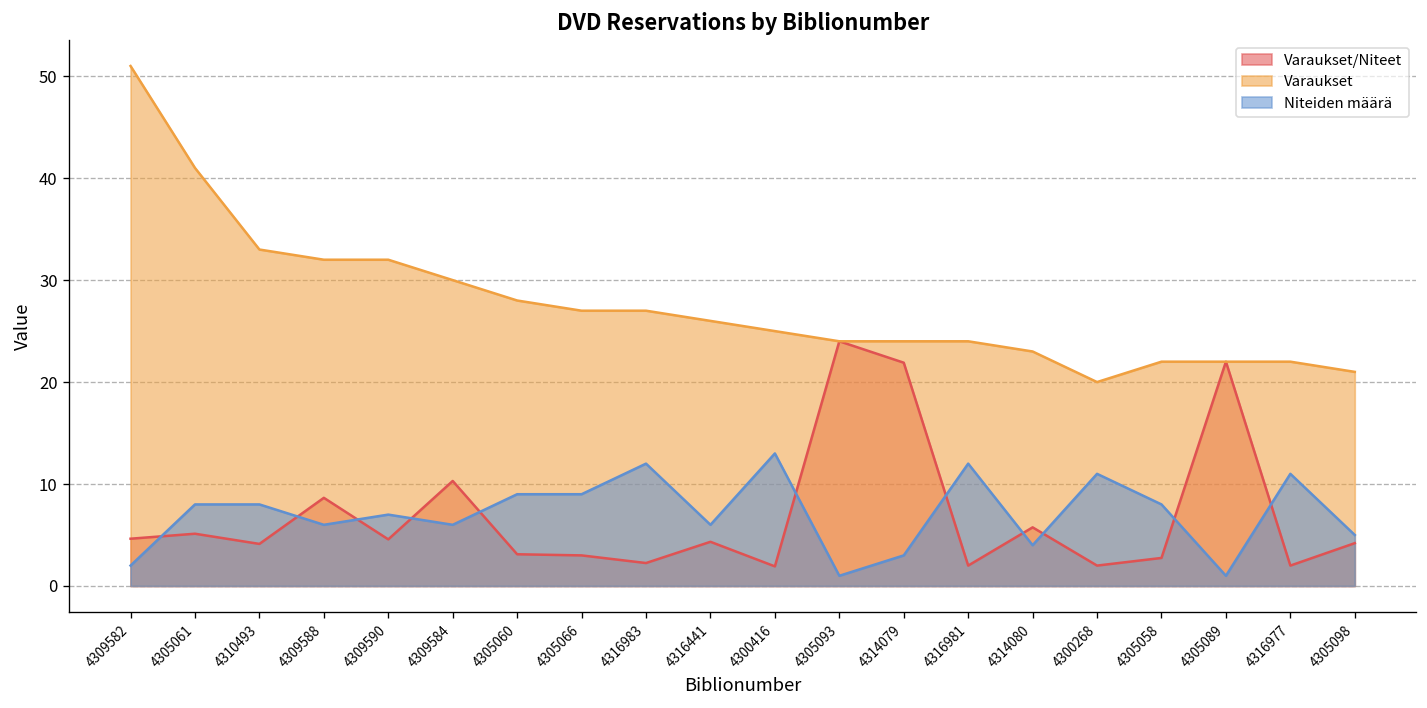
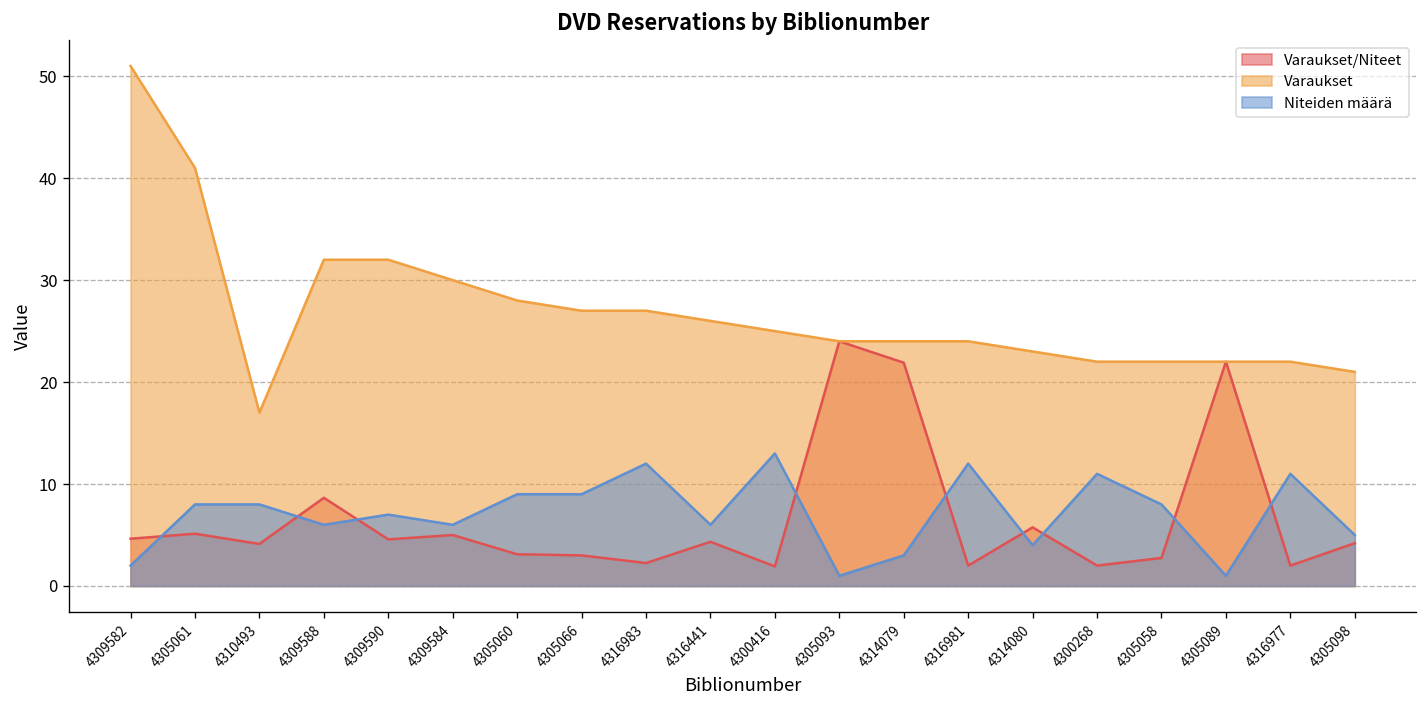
Varaukset, 4310493: 33 -> 17
Varaukset/Niteet, 4309584: 10 -> 5
Varaukset, 4300268: 20 -> 22
